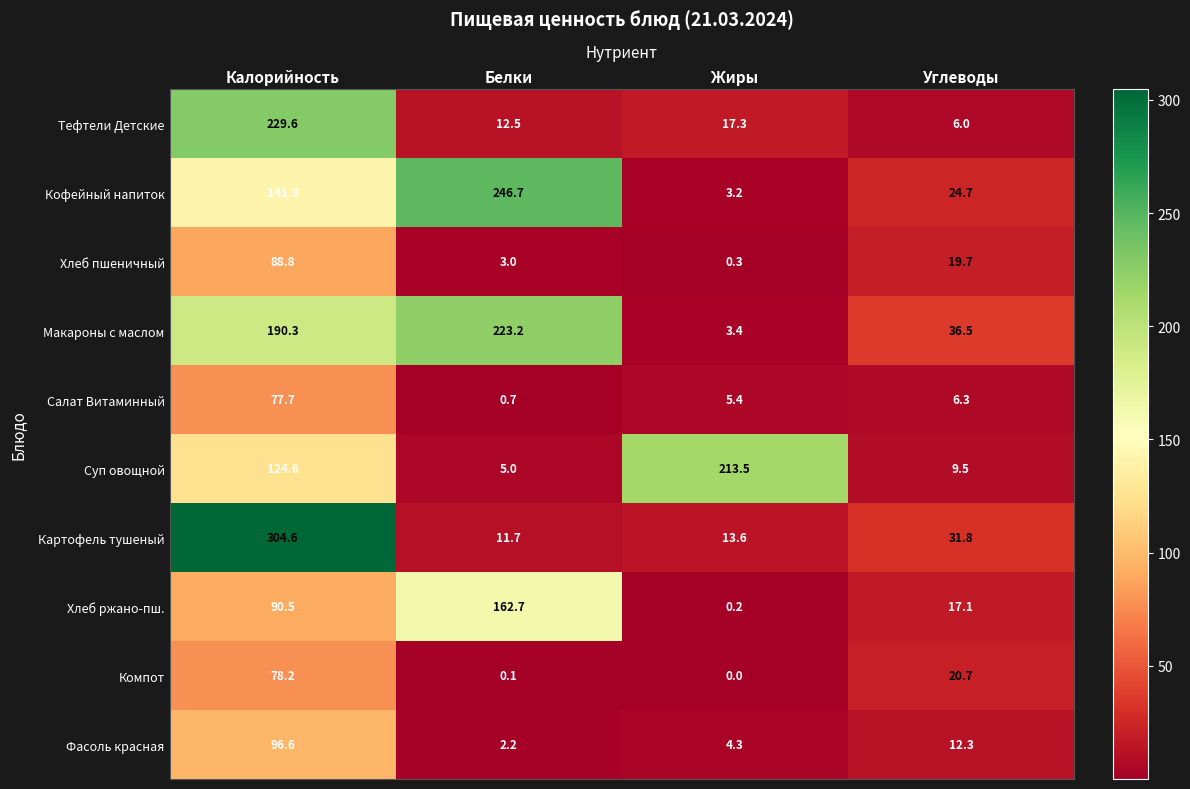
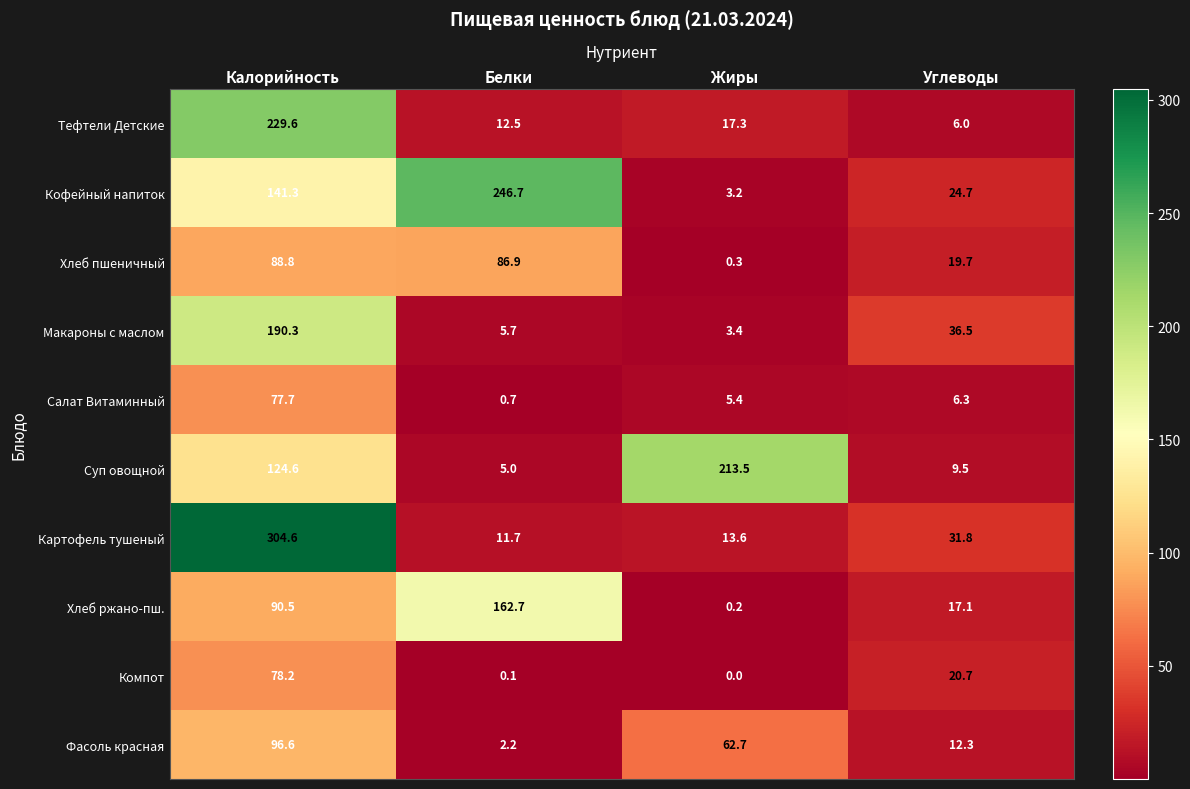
Хлеб пшеничный, Белки: 3.0 -> 86.9
Макароны с маслом, Белки: 223.2 -> 5.7
Фасоль красная, Жиры: 4.3 -> 62.7
